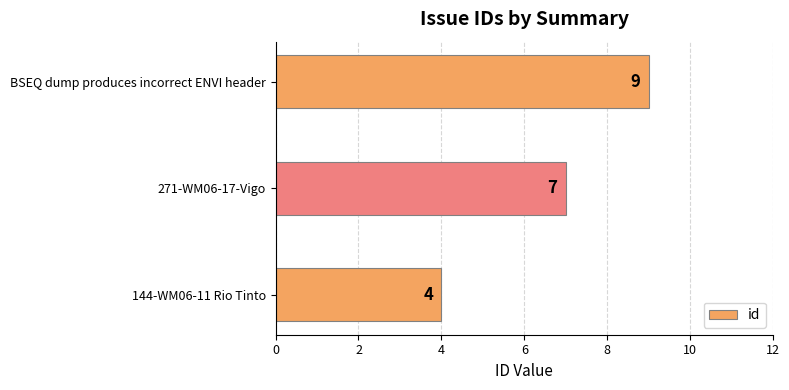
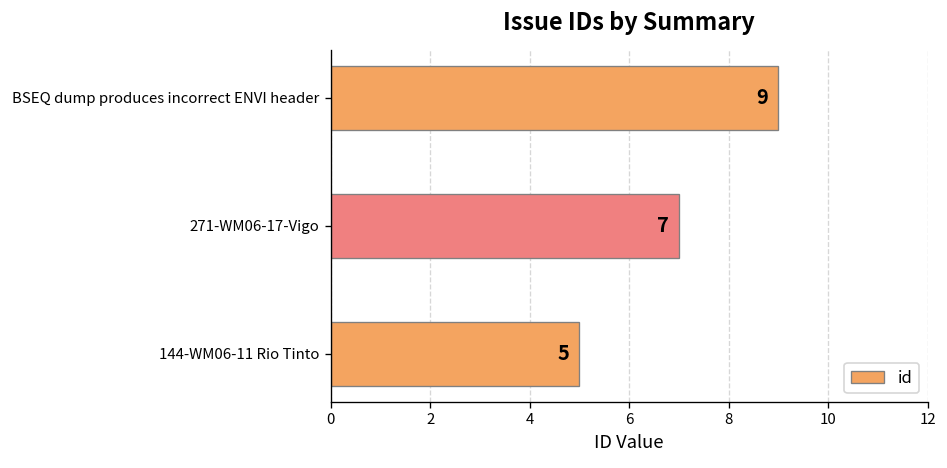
144-WM06-11 Rio Tinto: 4 -> 5
